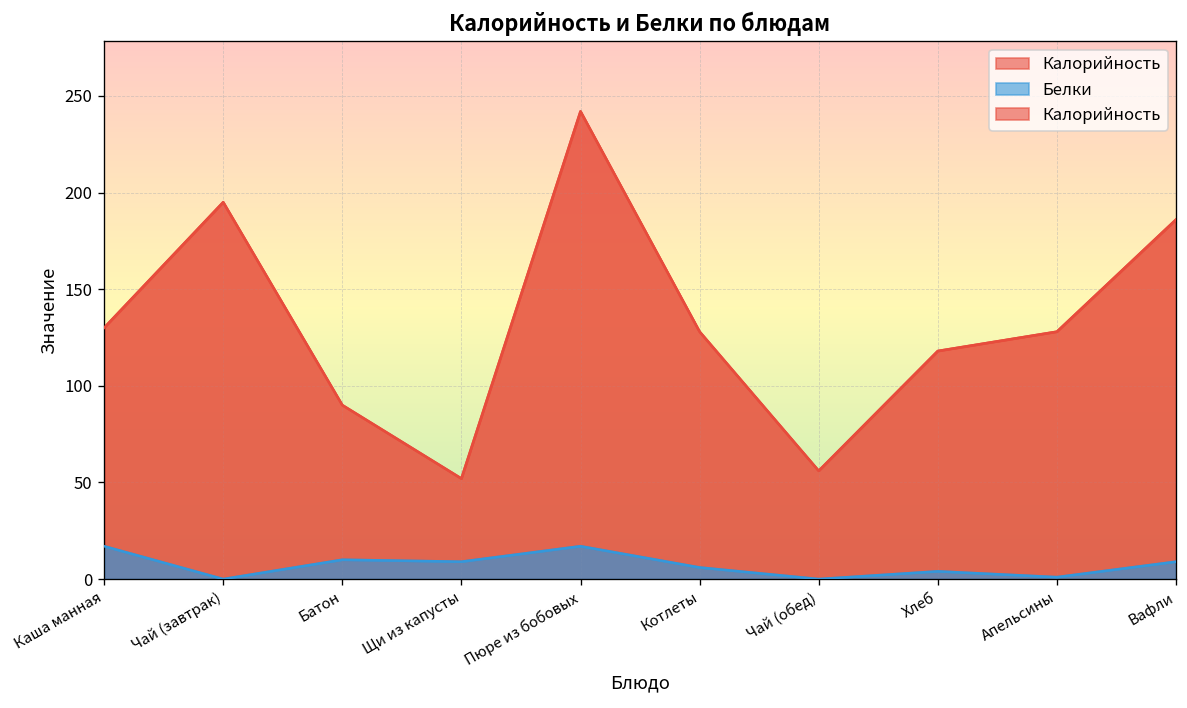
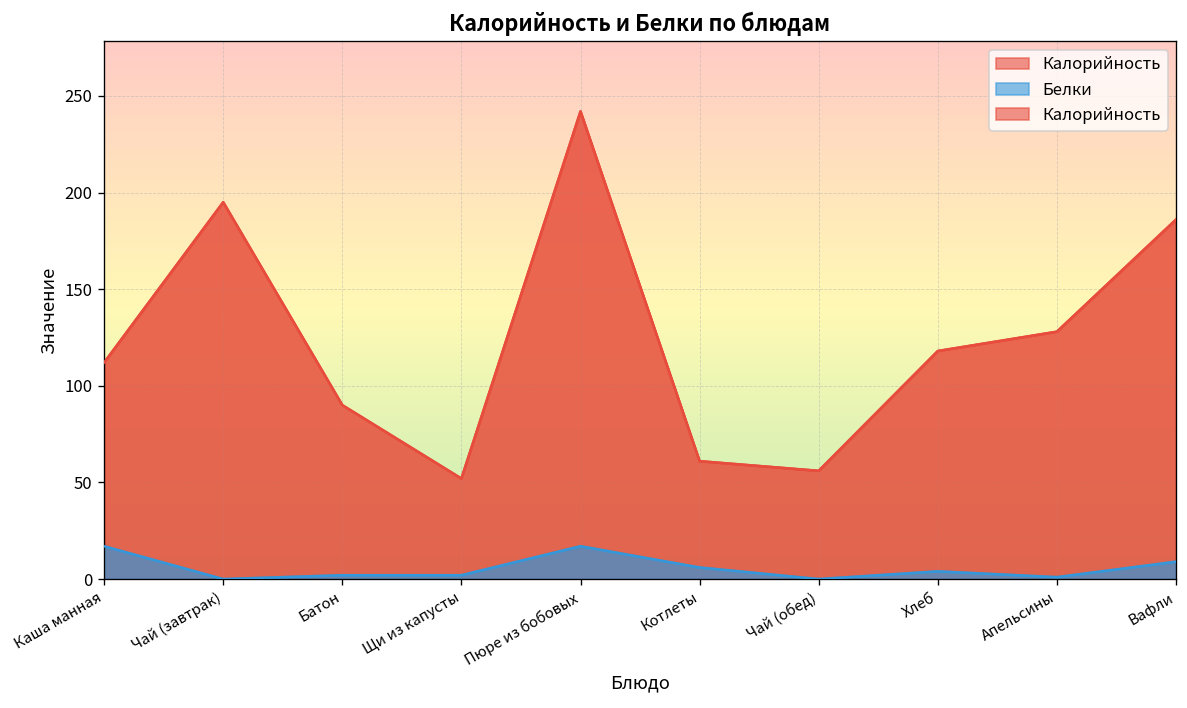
Калорийность, Каша манная: 130 -> 112
Белки, Батон: 10 -> 2
Белки, Щи из капусты: 9 -> 2
Калорийность, Котлеты: 128 -> 61
